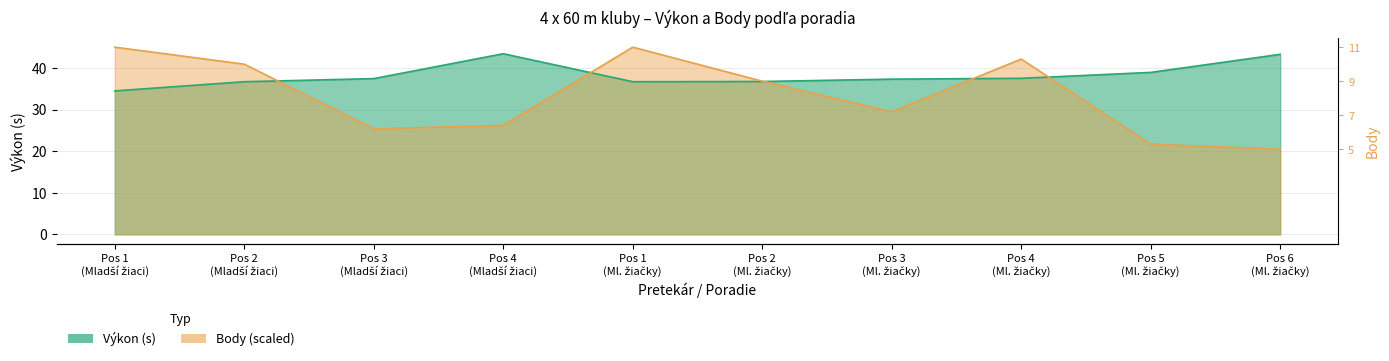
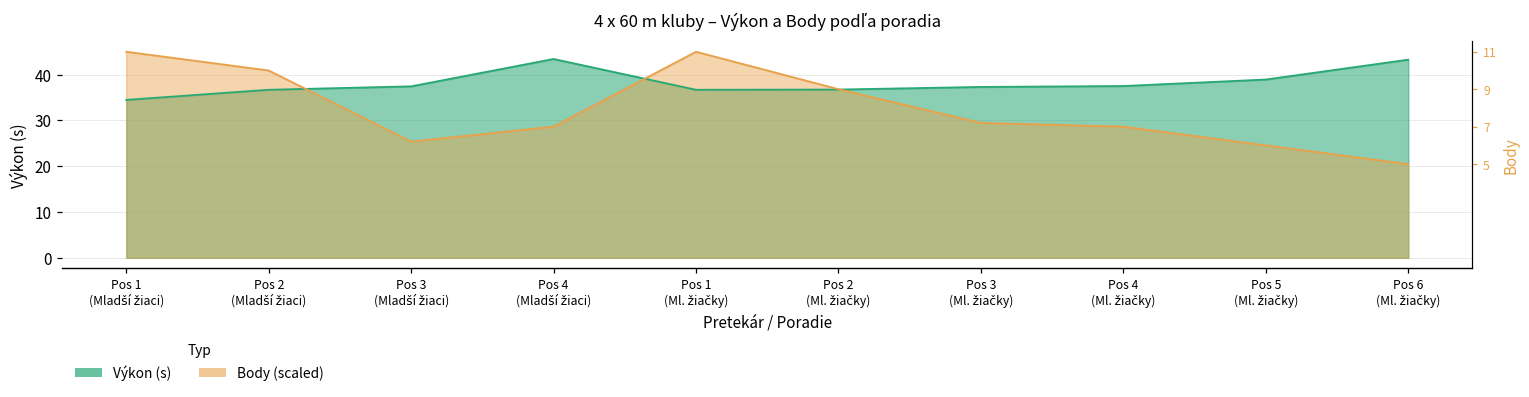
Body (scaled), Pos 4 (Mladší žiaci): 26 -> 29
Body (scaled), Pos 4 (Ml. žiačky): 42 -> 29
Body (scaled), Pos 5 (Ml. žiačky): 22 -> 25
